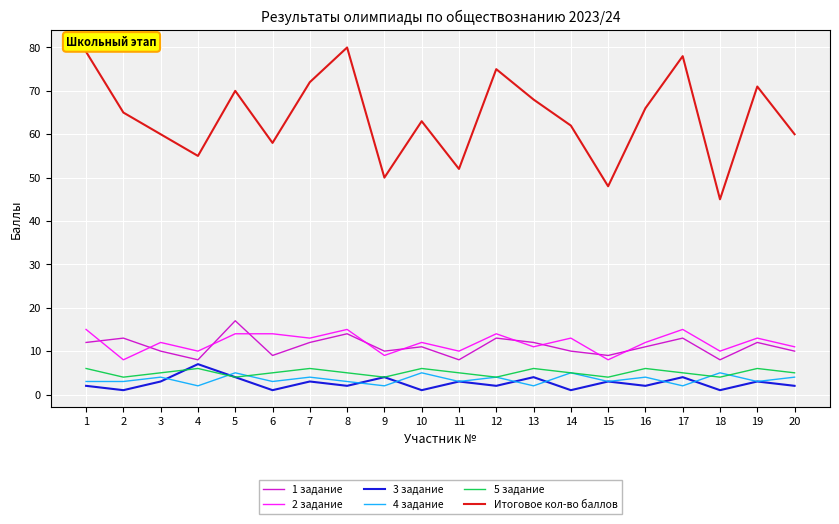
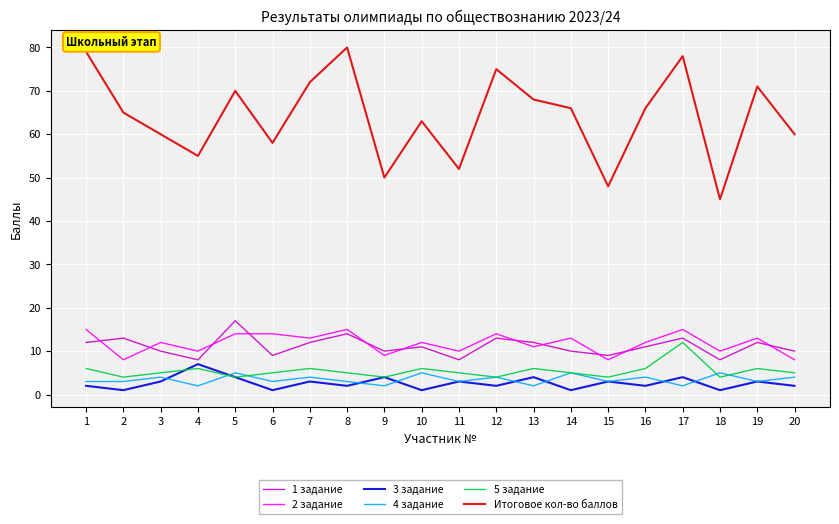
Итоговое кол-во баллов, 14: 62 -> 66
5 задание, 17: 5 -> 12
2 задание, 20: 11 -> 8
